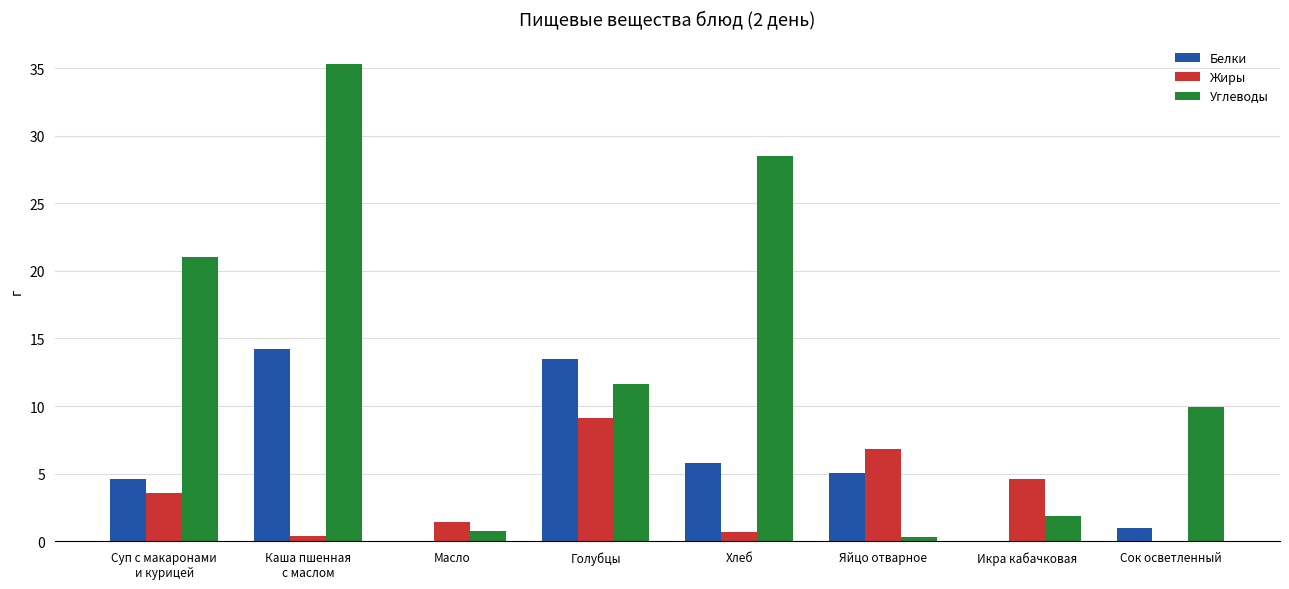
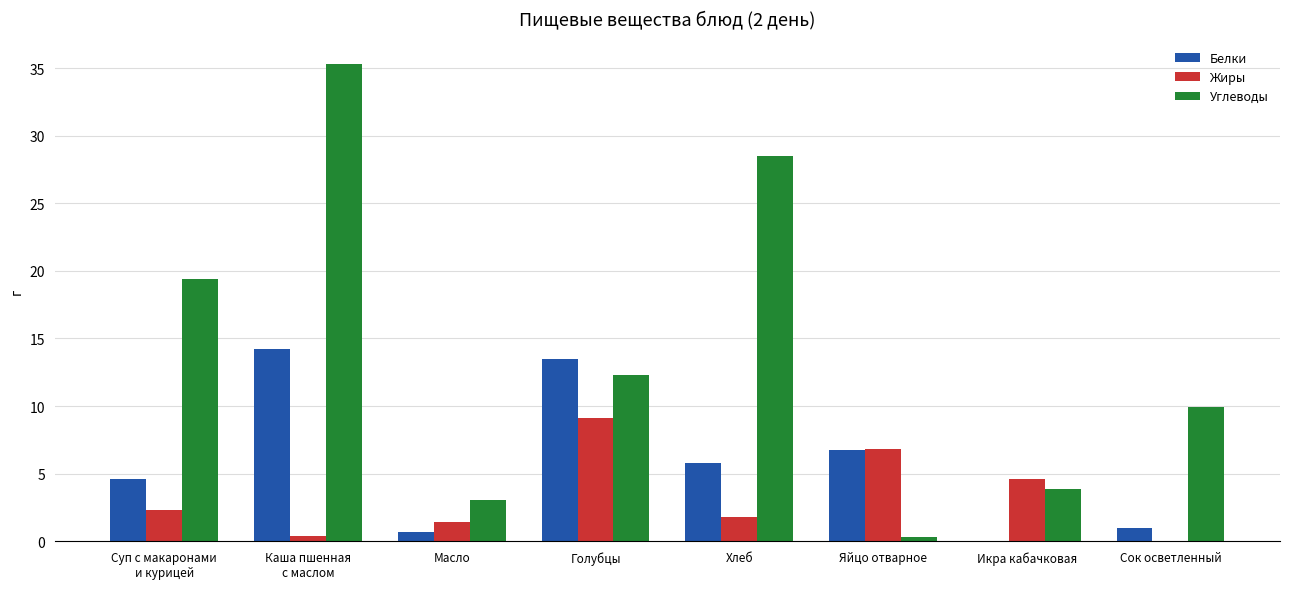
Жиры, Суп с макаронами и курицей: 3.6 -> 2.3
Углеводы, Суп с макаронами и курицей: 21.0 -> 19.4
Белки, Масло: 0.1 -> 0.7
Углеводы, Масло: 0.8 -> 3.0
Углеводы, Голубцы: 11.6 -> 12.3
Жиры, Хлеб: 0.7 -> 1.8
Белки, Яйцо отварное: 5.1 -> 6.8
Углеводы, Икра кабачковая: 1.9 -> 3.9
